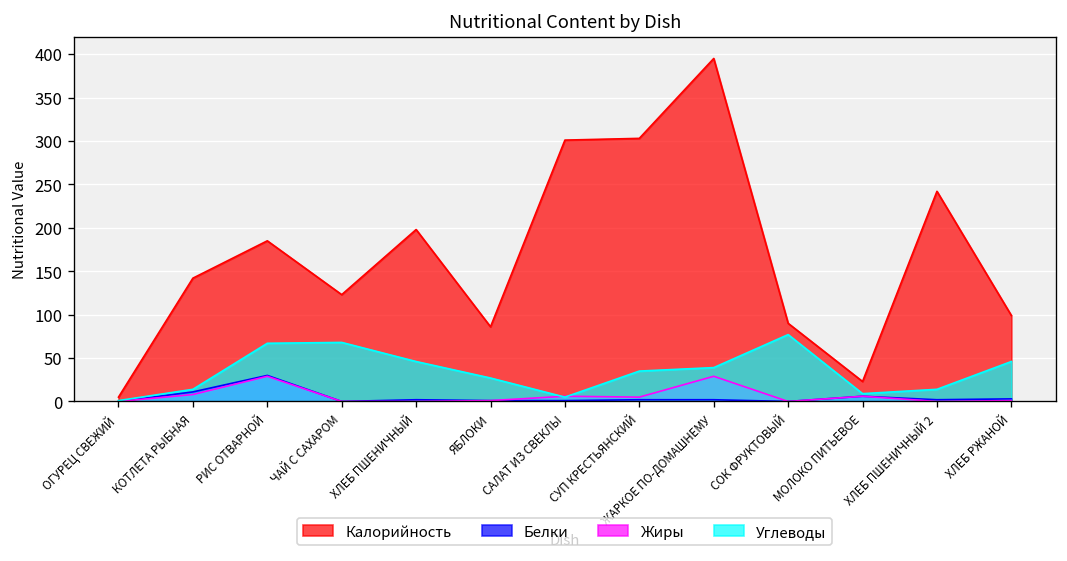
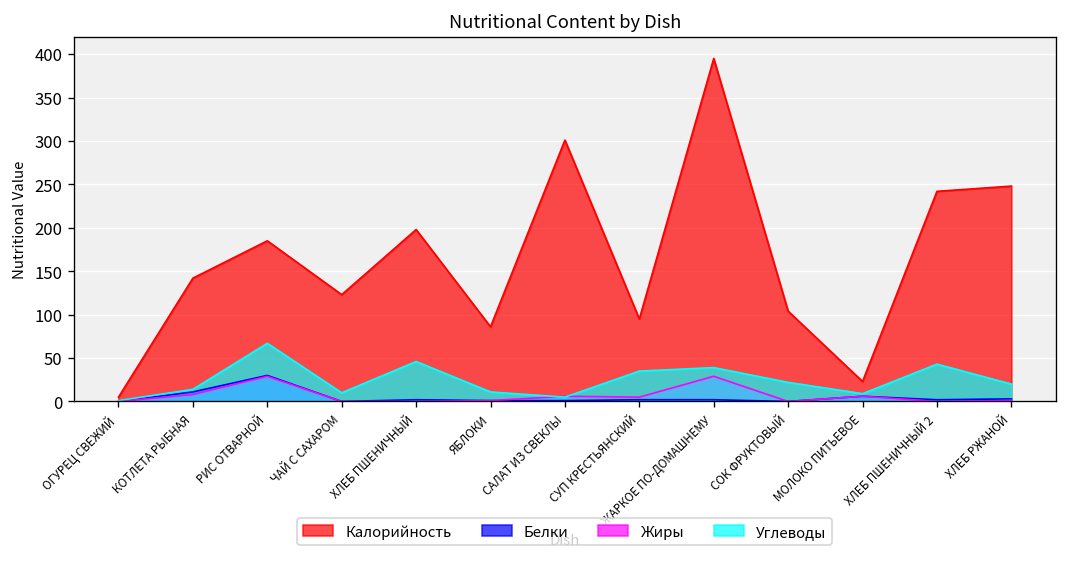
Углеводы, ЧАЙ С САХАРОМ: 70 -> 10
Углеводы, ЯБЛОКИ: 30 -> 10
Калорийность, СУП КРЕСТЬЯНСКИЙ: 300 -> 100
Калорийность, СОК ФРУКТОВЫЙ: 90 -> 100
Углеводы, СОК ФРУКТОВЫЙ: 80 -> 20
Углеводы, ХЛЕБ ПШЕНИЧНЫЙ 2: 10 -> 40
Калорийность, ХЛЕБ РЖАНОЙ: 100 -> 250
Углеводы, ХЛЕБ РЖАНОЙ: 50 -> 20
